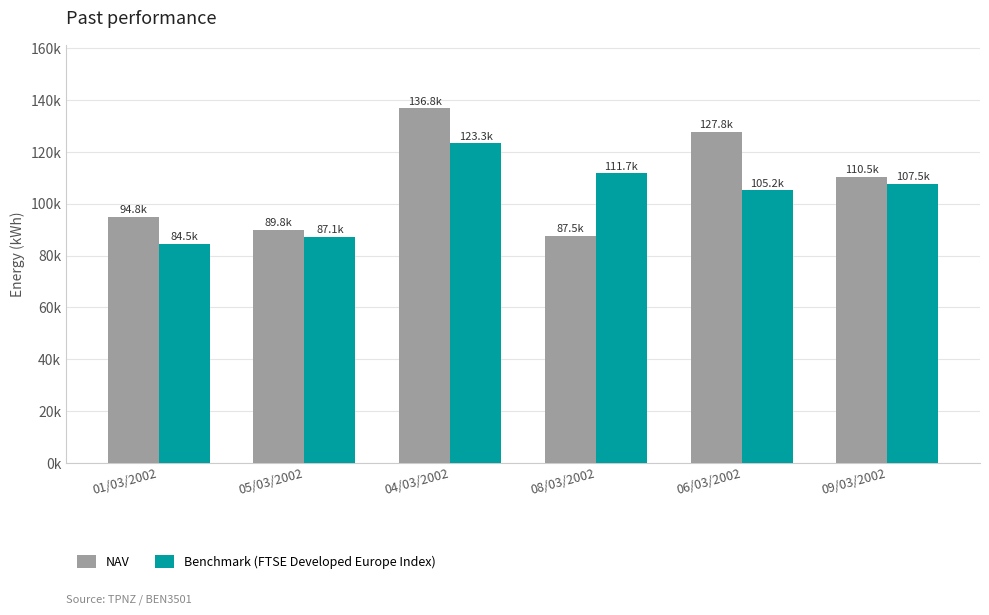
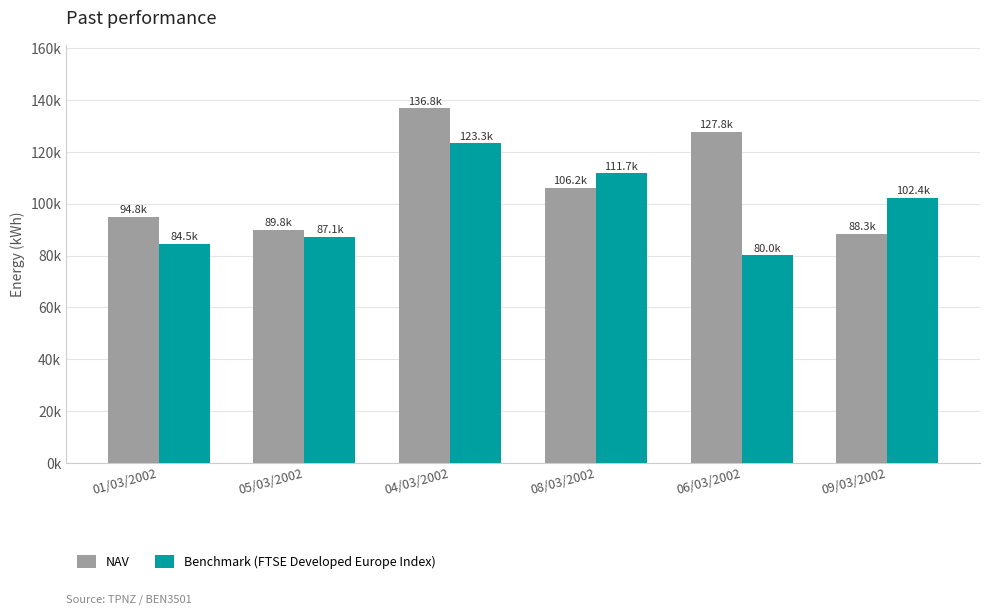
NAV, 08/03/2002: 87.5k -> 106.2k
Benchmark (FTSE Developed Europe Index), 06/03/2002: 105.2k -> 80.0k
NAV, 09/03/2002: 110.5k -> 88.3k
Benchmark (FTSE Developed Europe Index), 09/03/2002: 107.5k -> 102.4k
